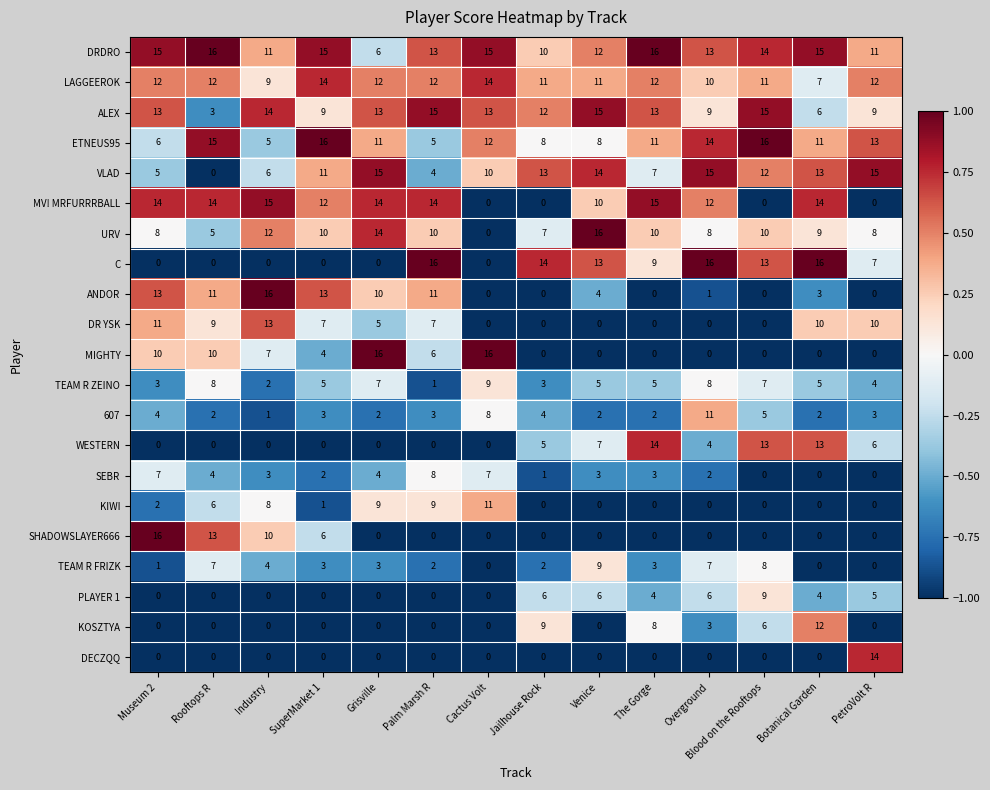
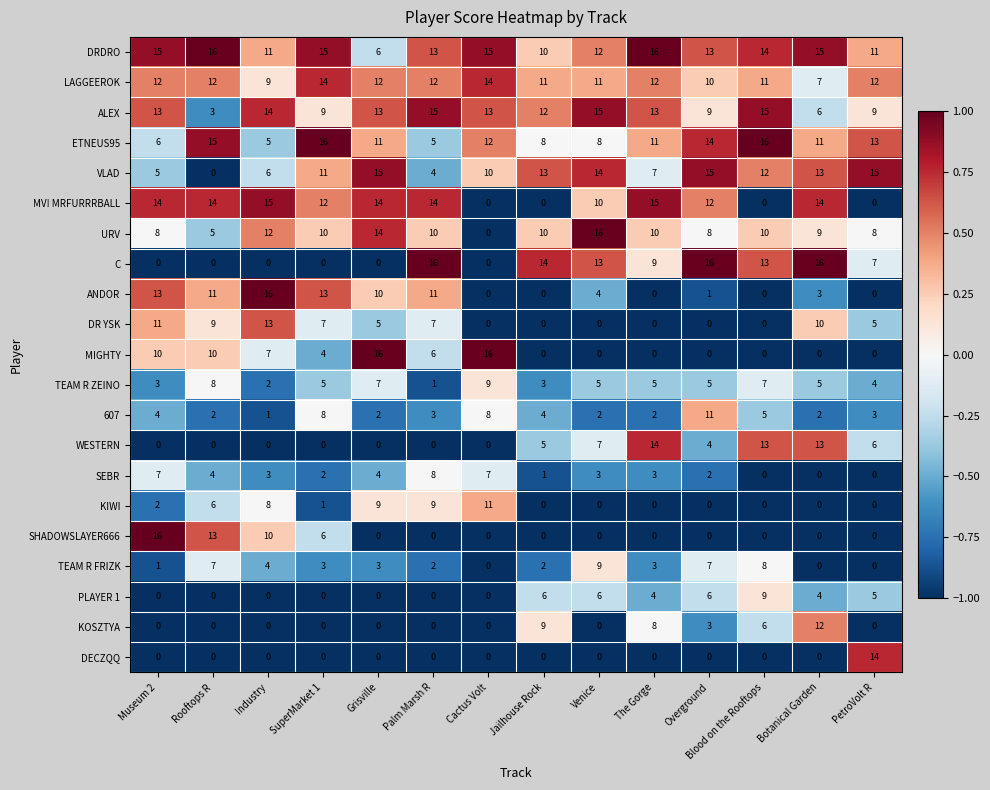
URV, Jailhouse Rock: 7 -> 10
DR YSK, PetroVolt R: 10 -> 5
TEAM R ZEINO, Overground: 8 -> 5
607, SuperMarket 1: 3 -> 8
